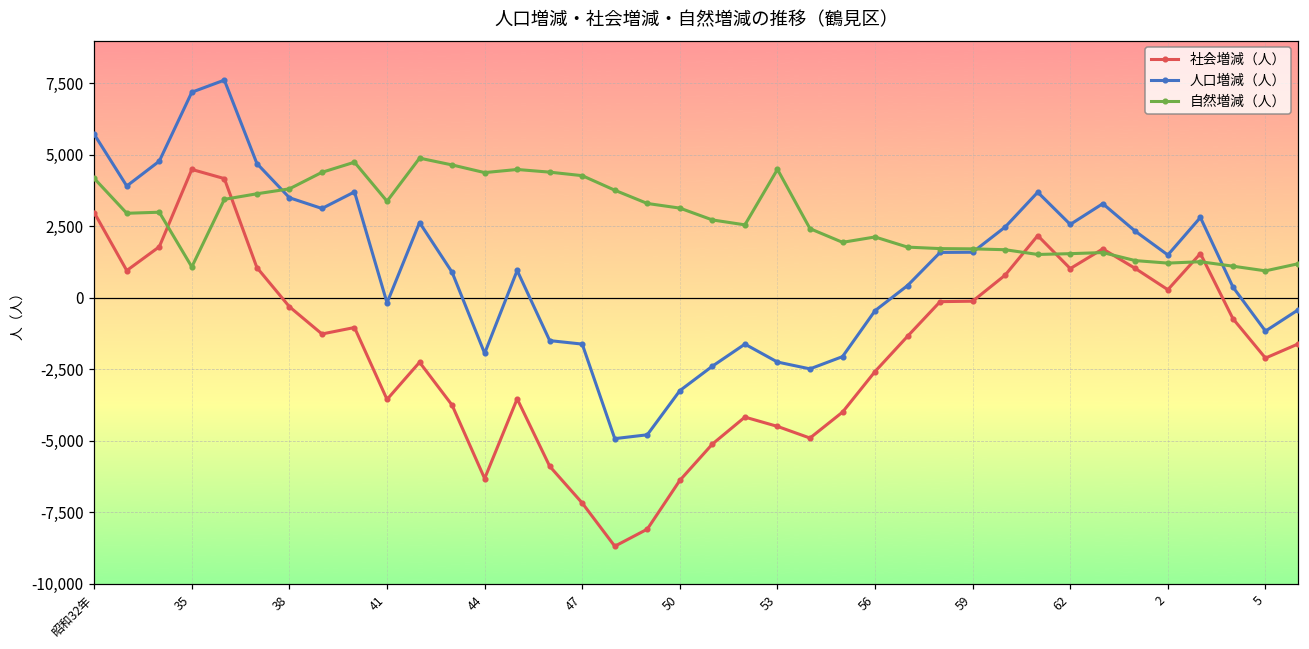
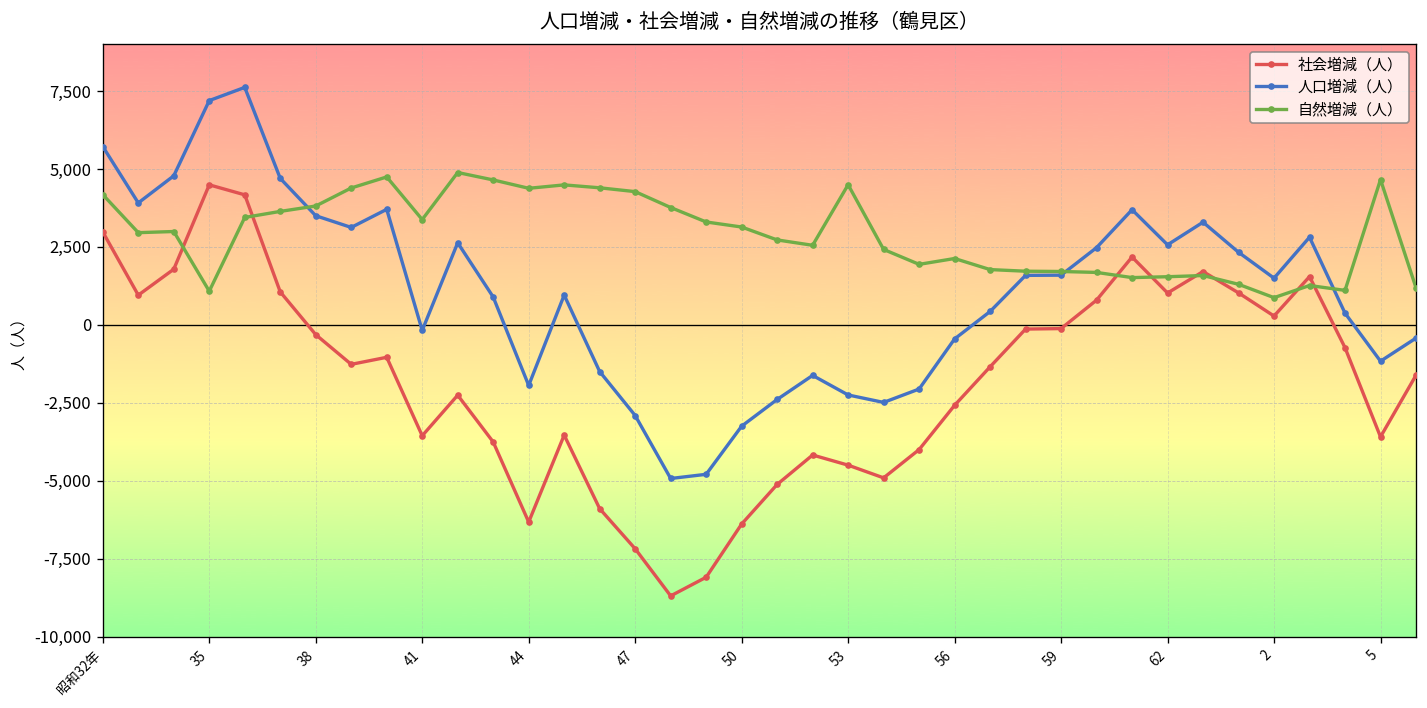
人口増減（人）, 47: -1,600 -> -2,900
自然増減（人）, 2: 1,200 -> 900
社会増減（人）, 5: -2,100 -> -3,600
自然増減（人）, 5: 900 -> 4,700
